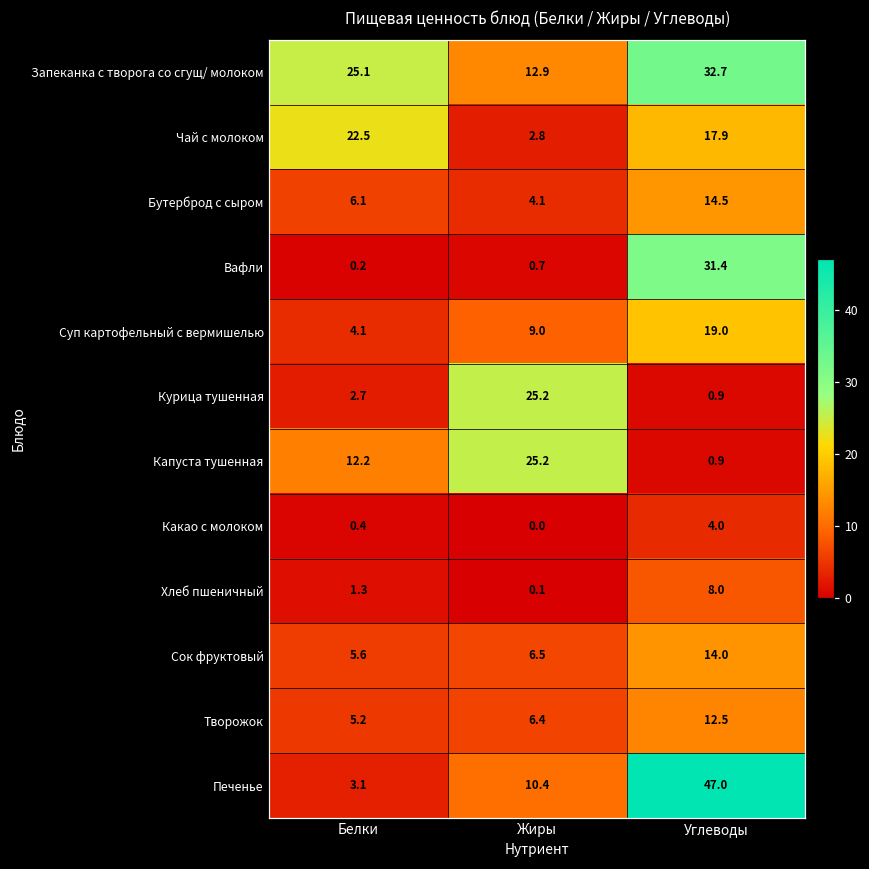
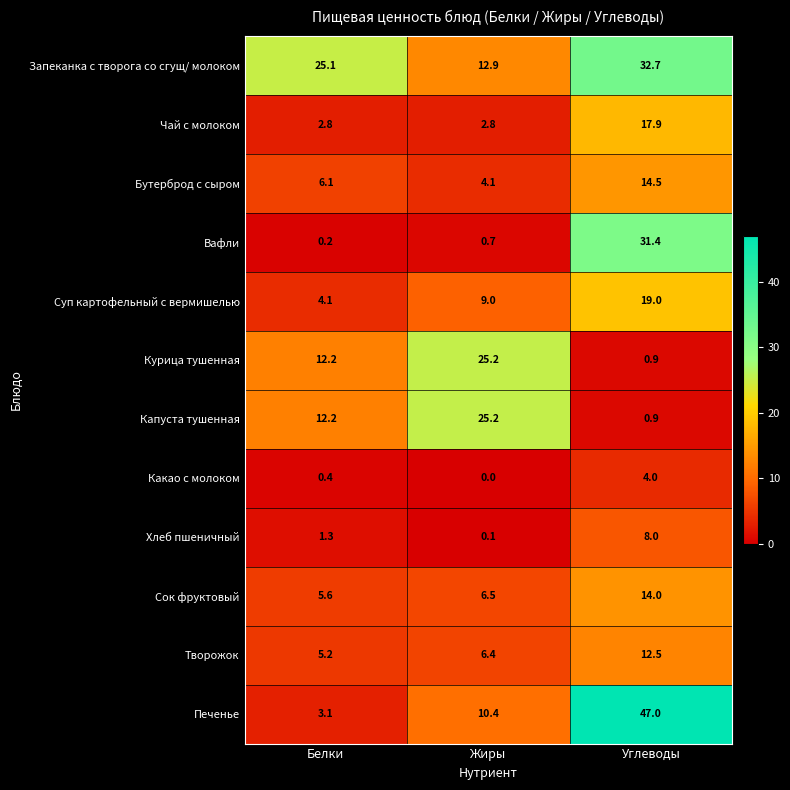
Чай с молоком, Белки: 22.5 -> 2.8
Курица тушенная, Белки: 2.7 -> 12.2
